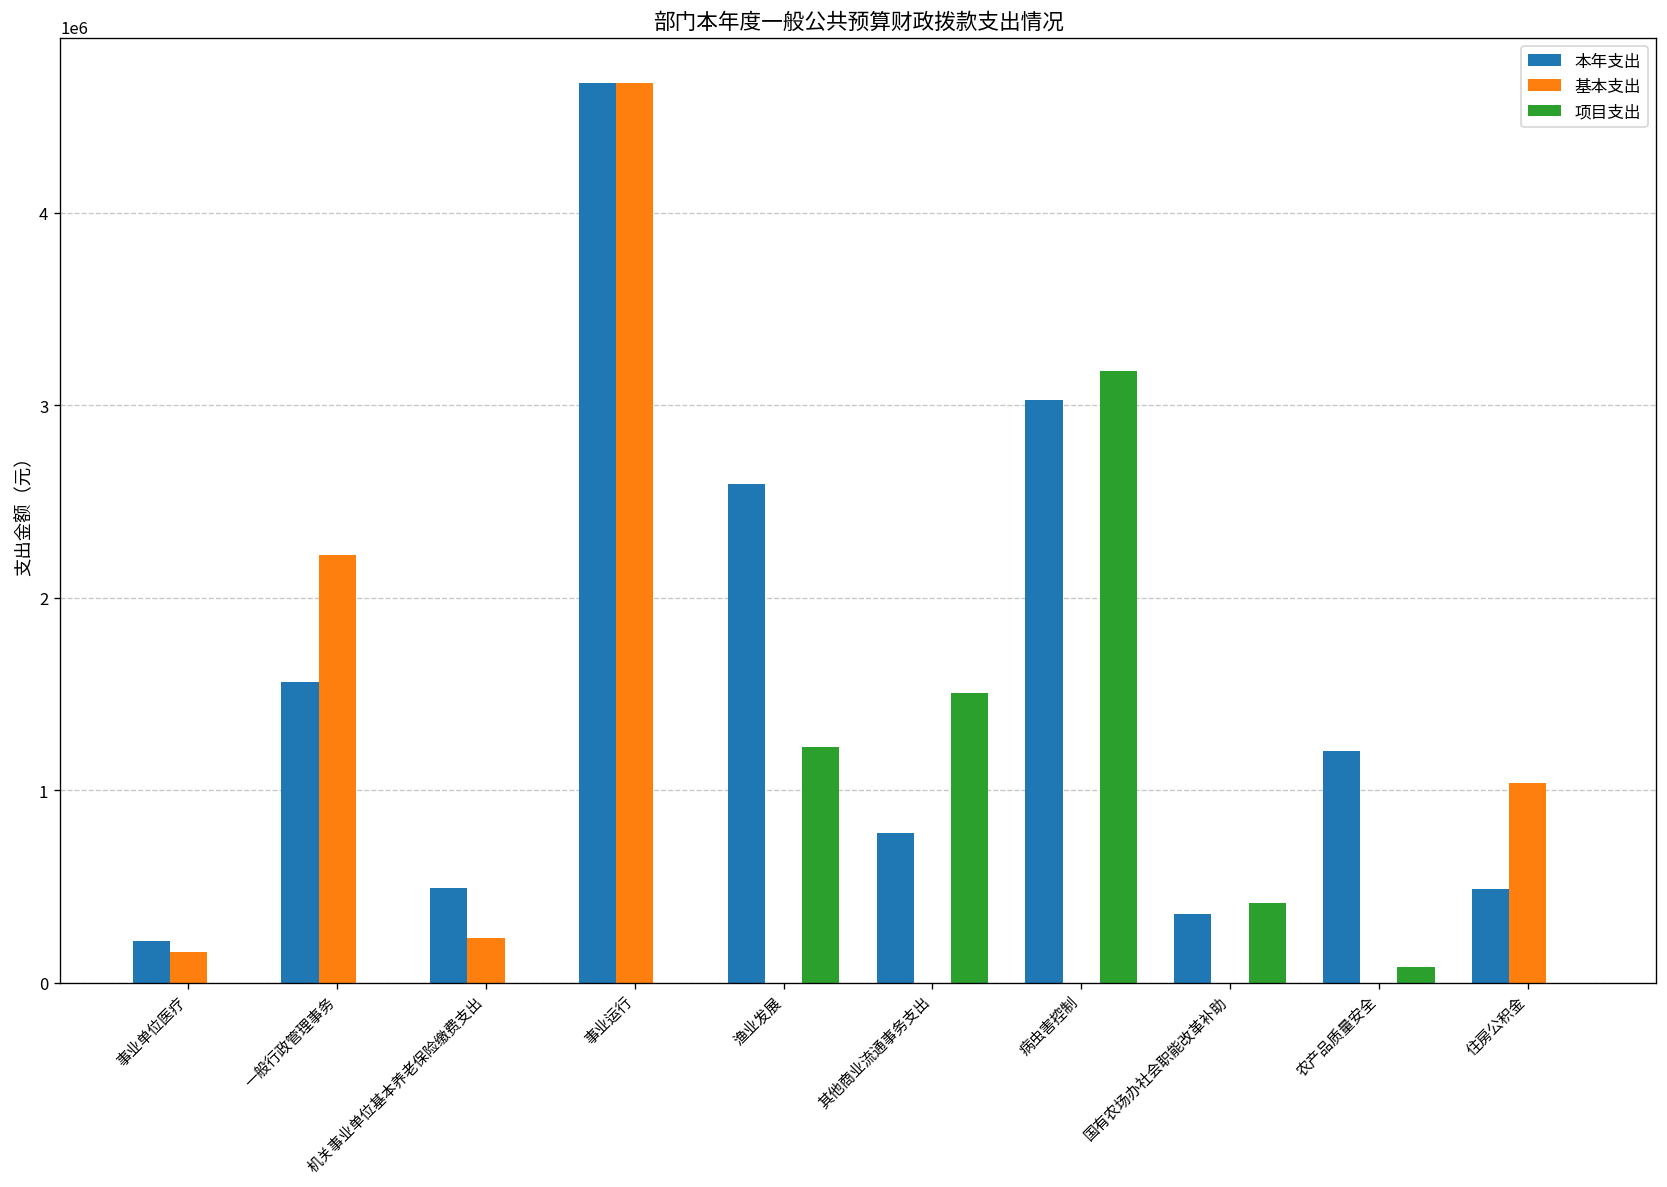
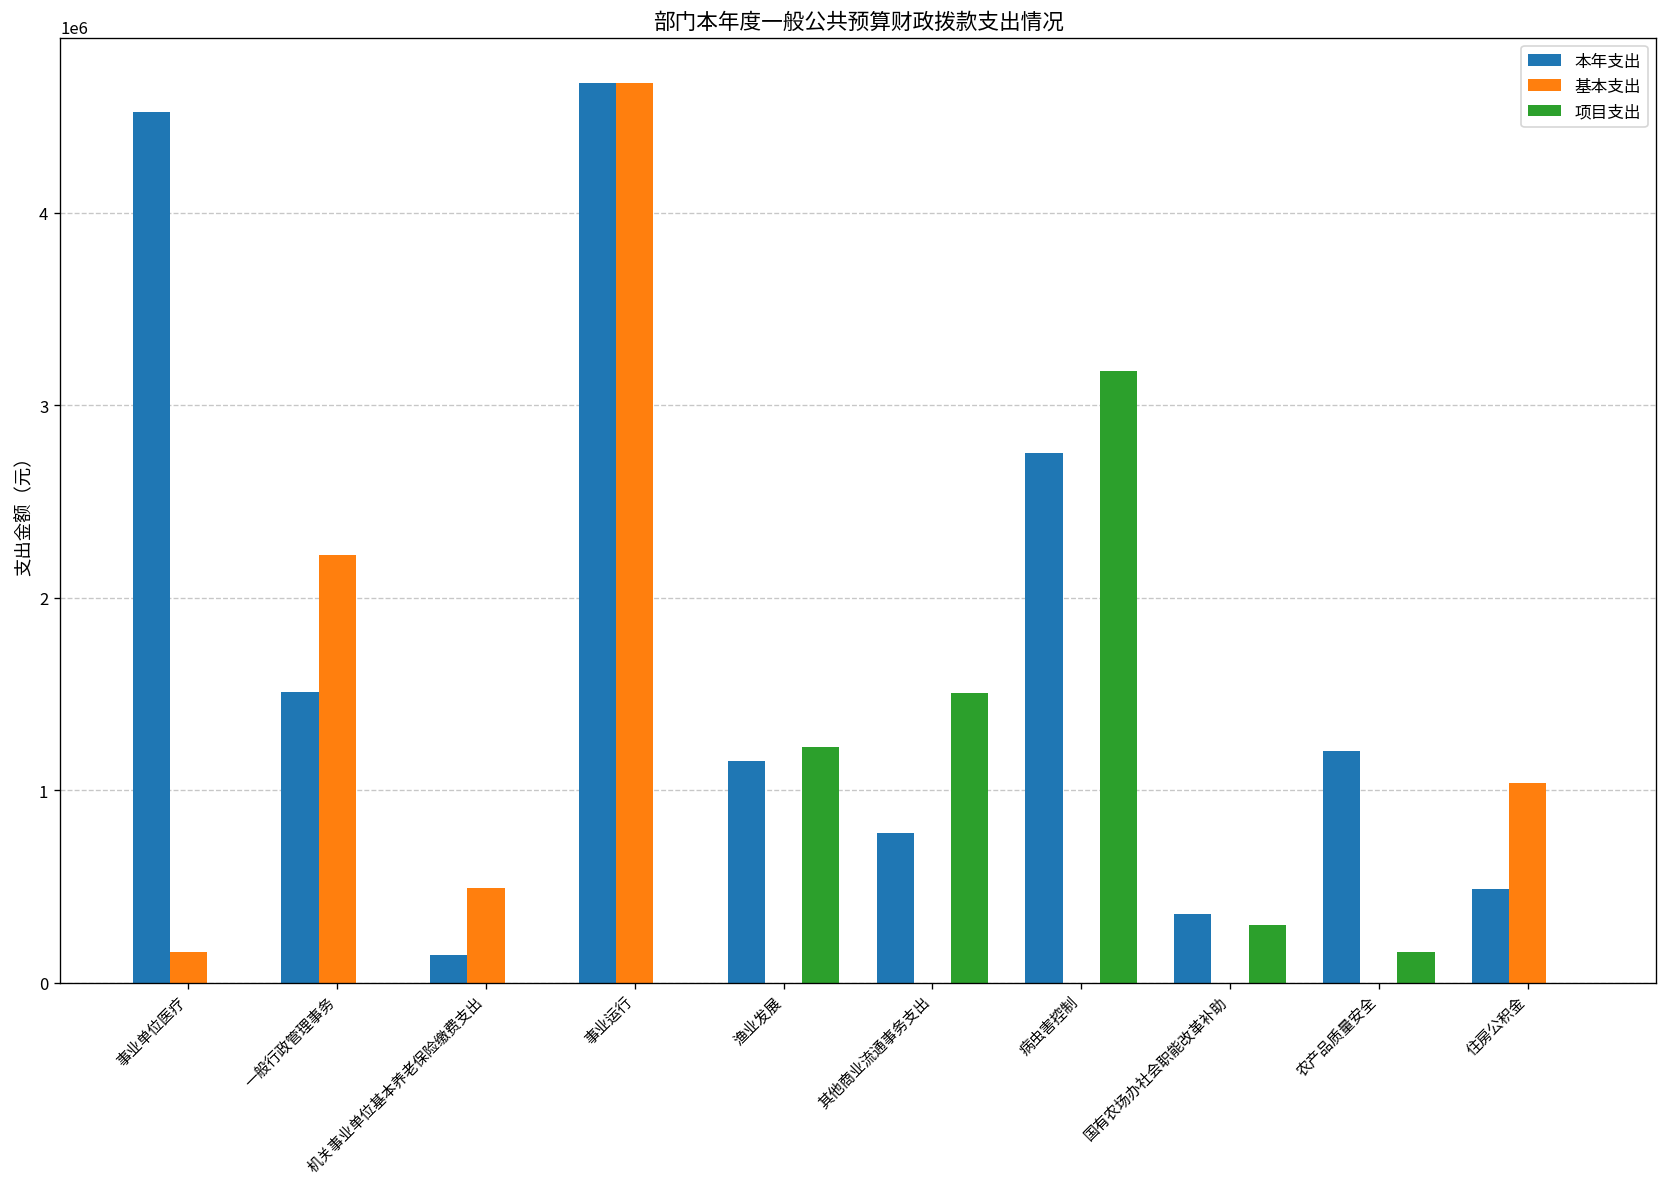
本年支出, 事业单位医疗: 210000 -> 4520000
本年支出, 一般行政管理事务: 1560000 -> 1510000
本年支出, 机关事业单位基本养老保险缴费支出: 490000 -> 140000
基本支出, 机关事业单位基本养老保险缴费支出: 230000 -> 490000
本年支出, 渔业发展: 2590000 -> 1150000
本年支出, 病虫害控制: 3030000 -> 2750000
项目支出, 国有农场办社会职能改革补助: 420000 -> 300000
项目支出, 农产品质量安全: 80000 -> 160000
